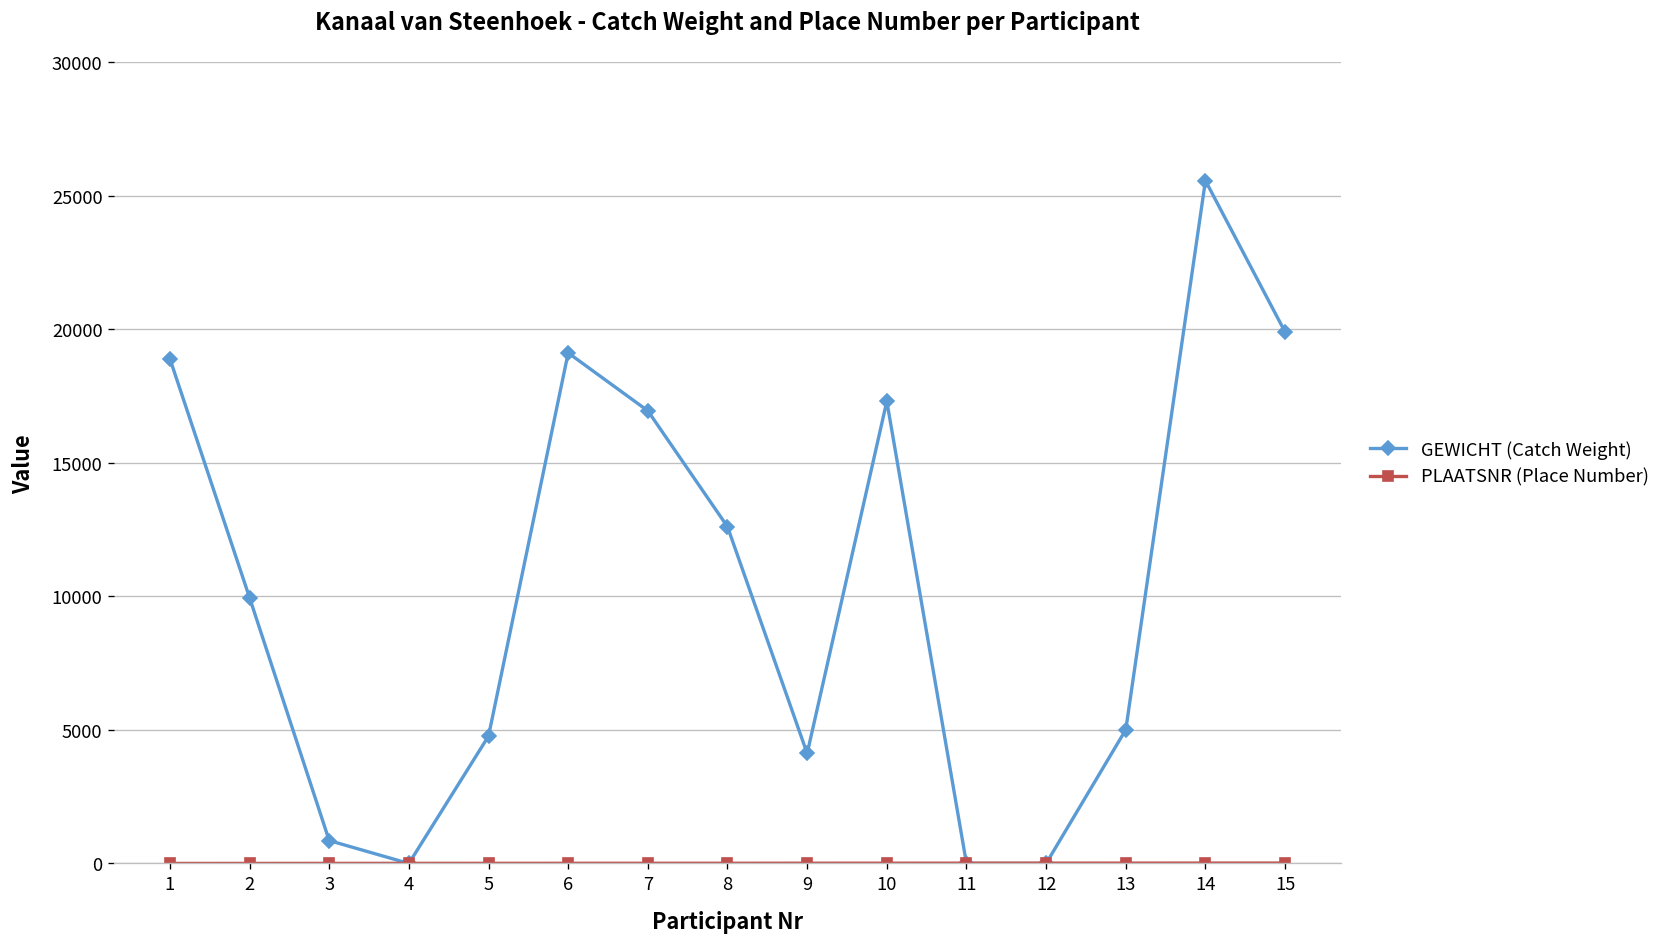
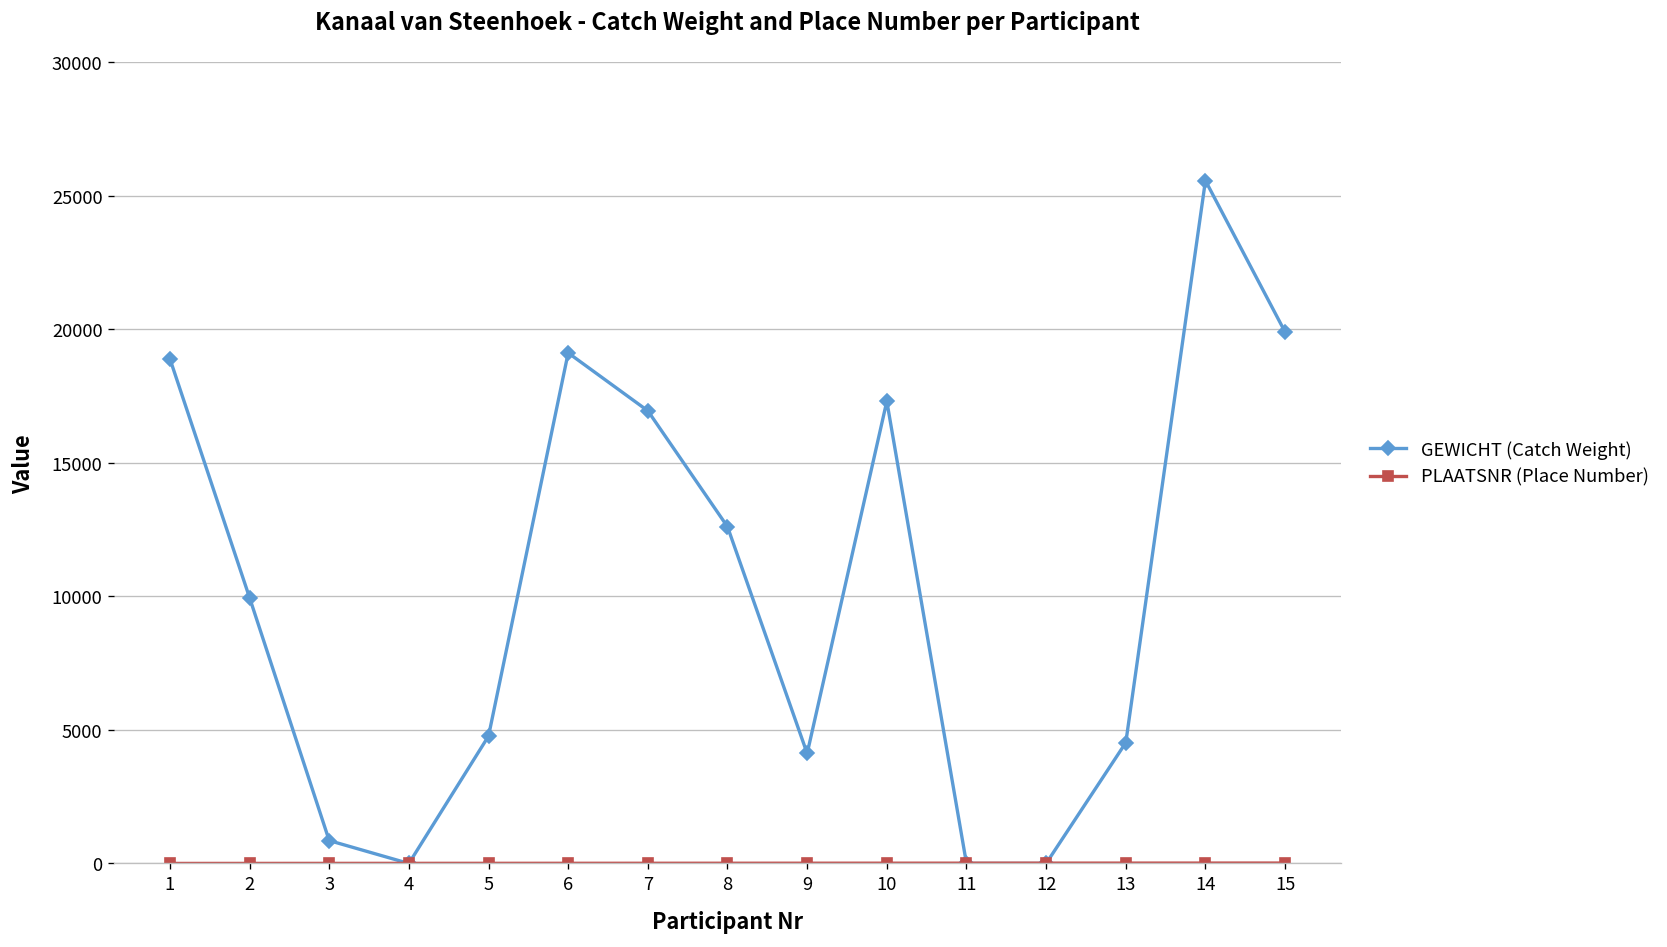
GEWICHT (Catch Weight), 13: 5000 -> 4500
